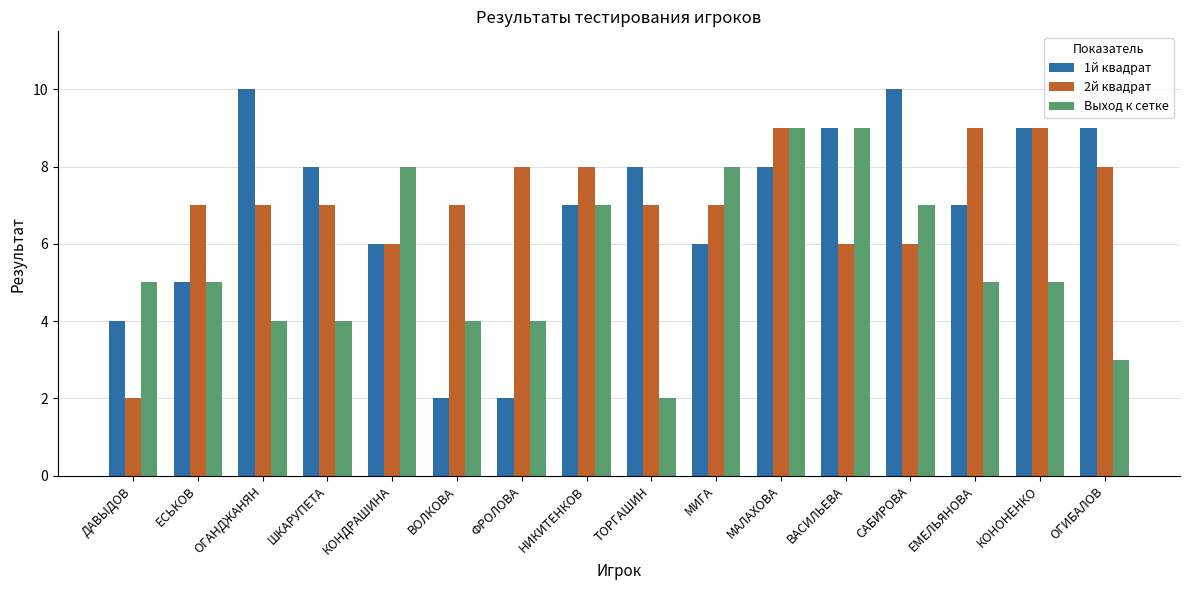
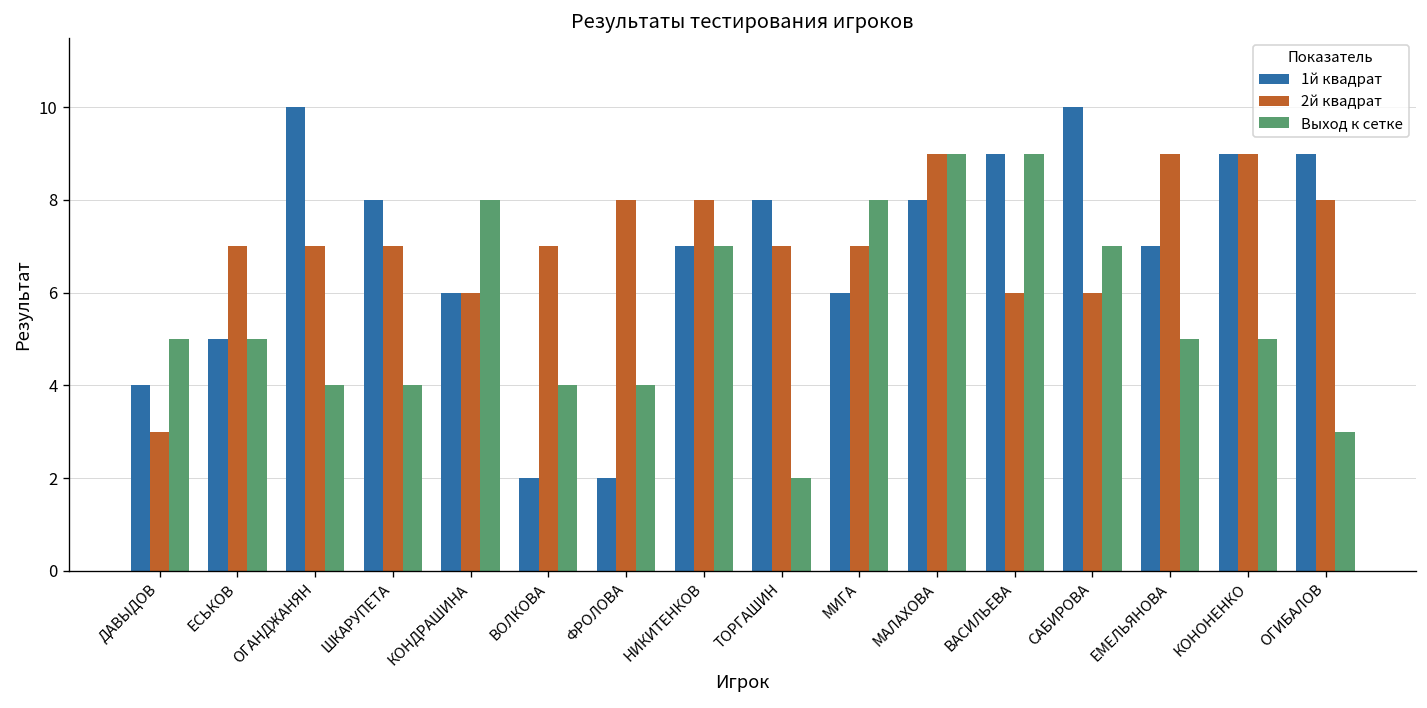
2й квадрат, ДАВЫДОВ: 2 -> 3
